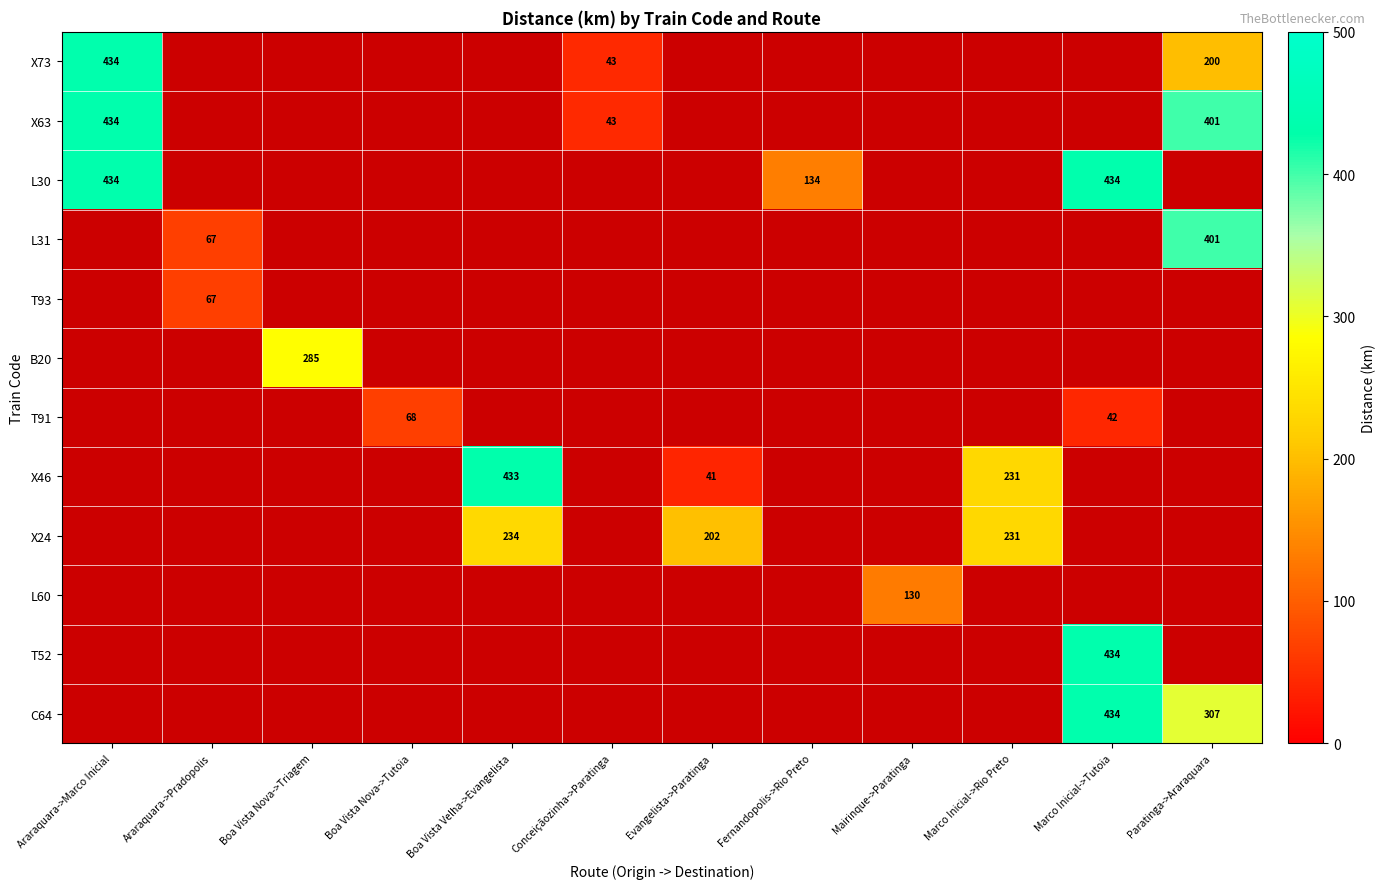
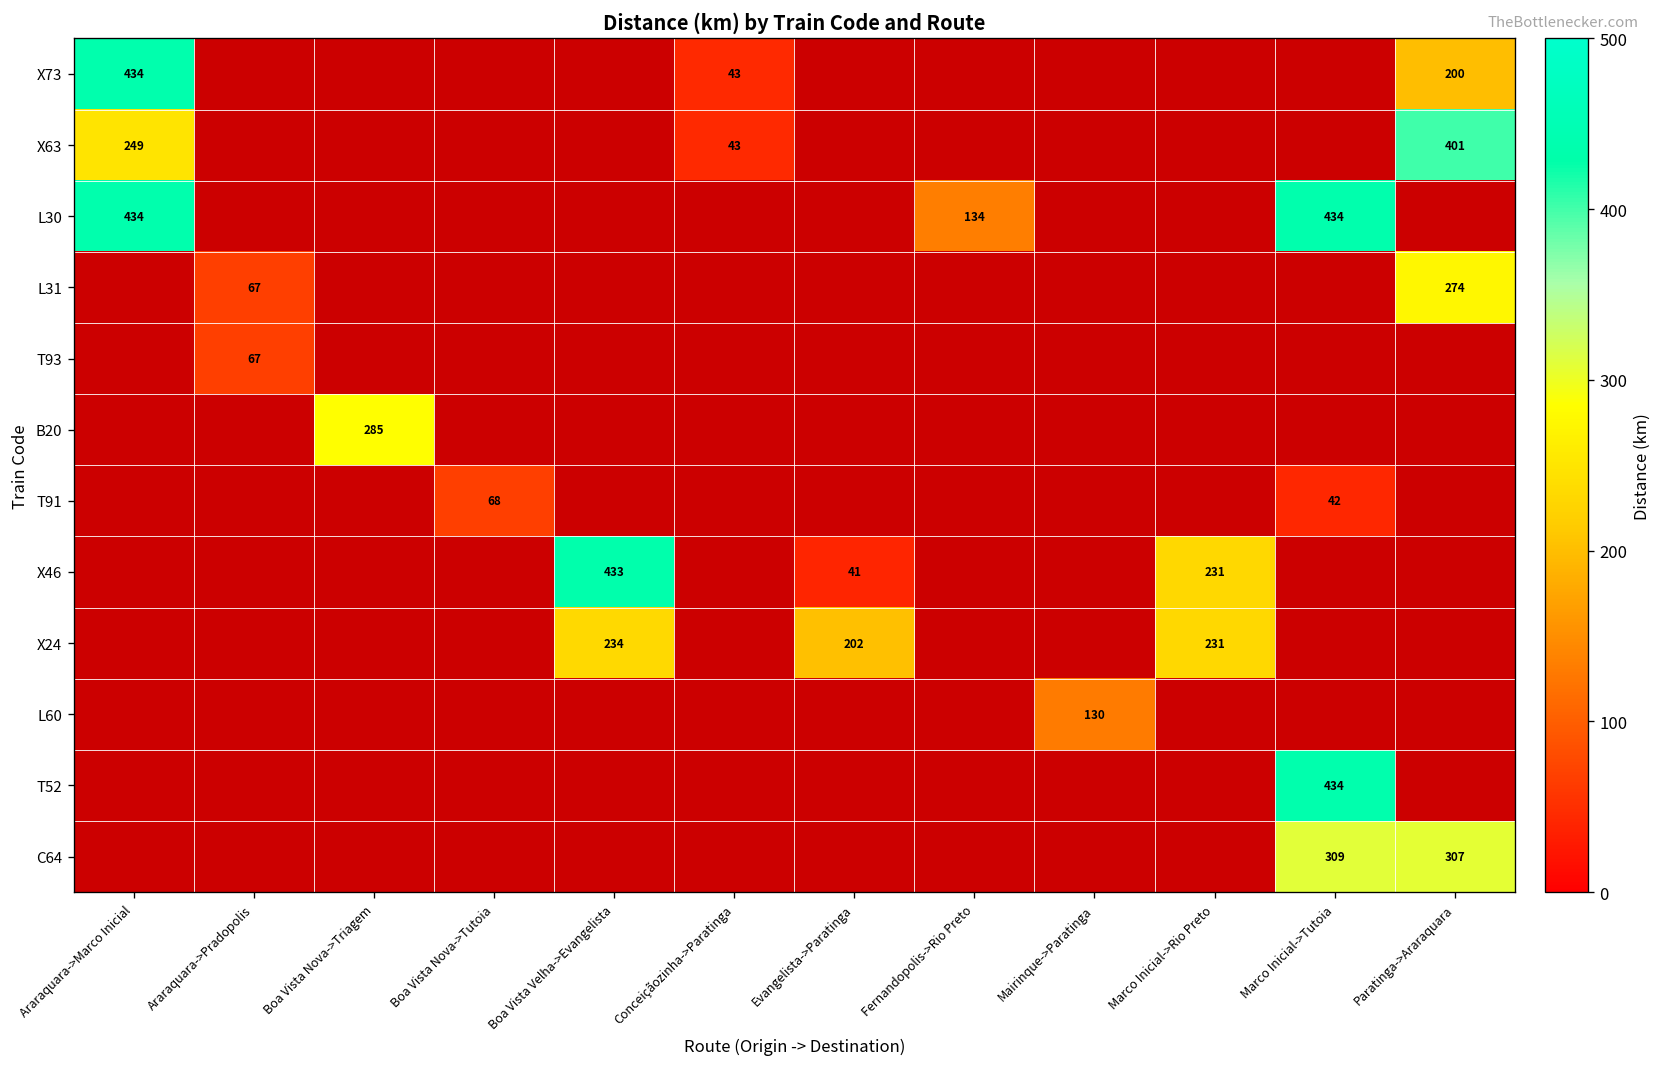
X63, Araraquara->Marco Inicial: 434 -> 249
L31, Paratinga->Araraquara: 401 -> 274
C64, Marco Inicial->Tutoia: 434 -> 309
